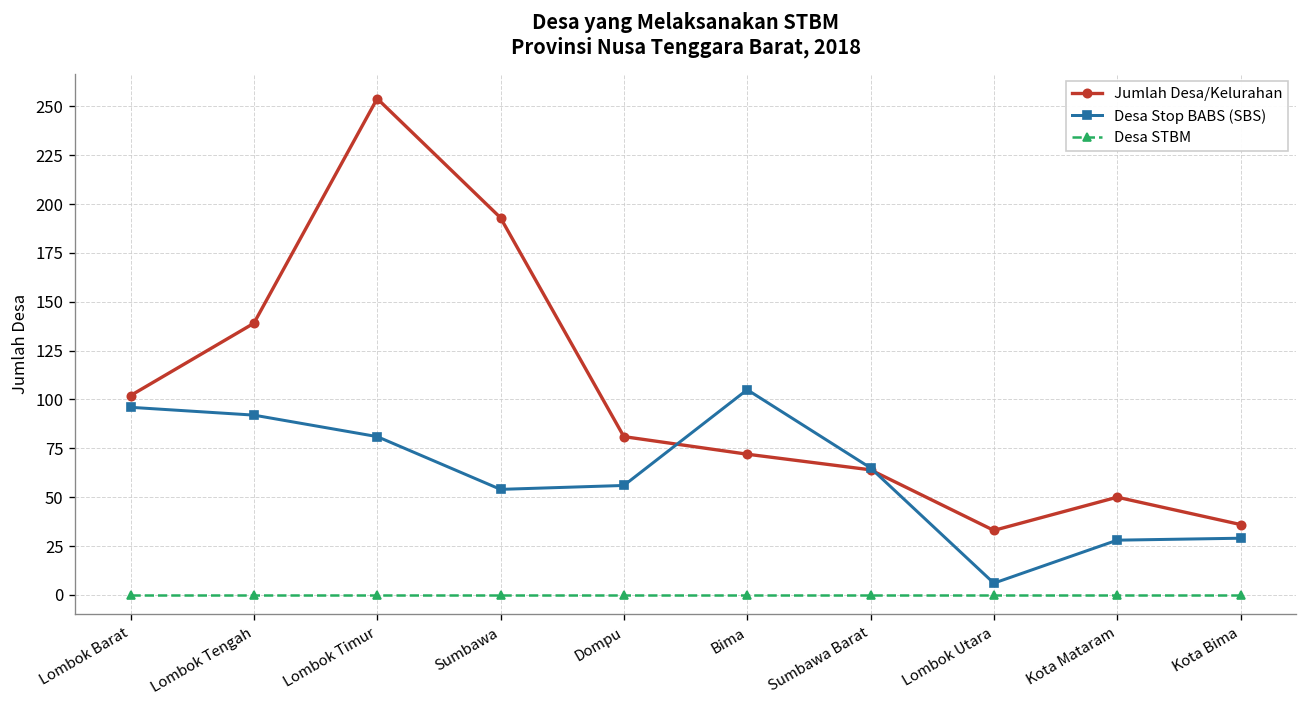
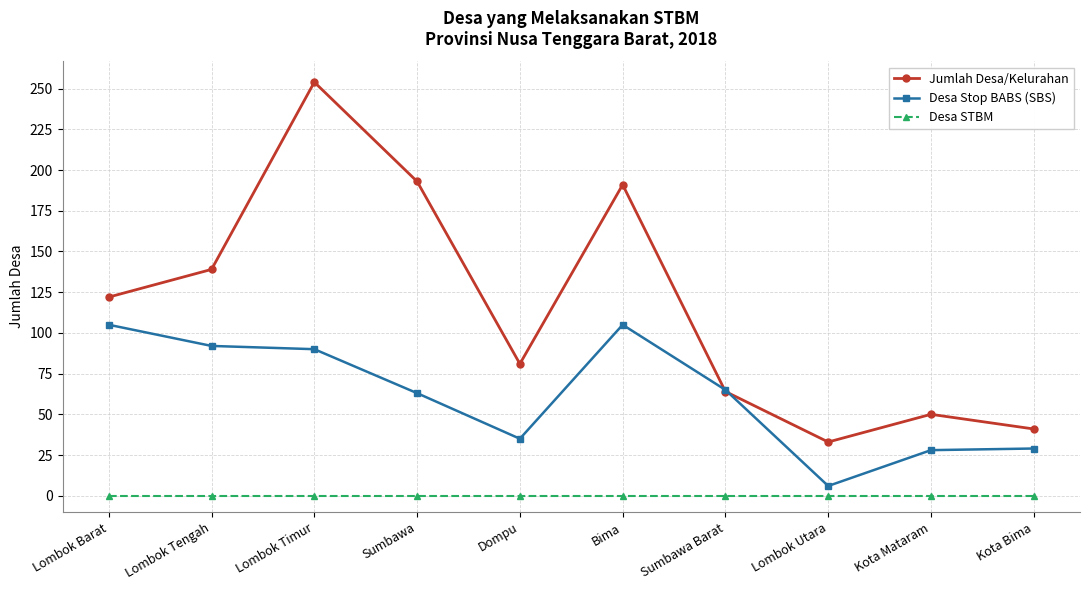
Jumlah Desa/Kelurahan, Lombok Barat: 102 -> 122
Desa Stop BABS (SBS), Lombok Barat: 96 -> 105
Desa Stop BABS (SBS), Lombok Timur: 81 -> 90
Desa Stop BABS (SBS), Sumbawa: 54 -> 63
Desa Stop BABS (SBS), Dompu: 56 -> 35
Jumlah Desa/Kelurahan, Bima: 72 -> 191
Jumlah Desa/Kelurahan, Kota Bima: 36 -> 41
